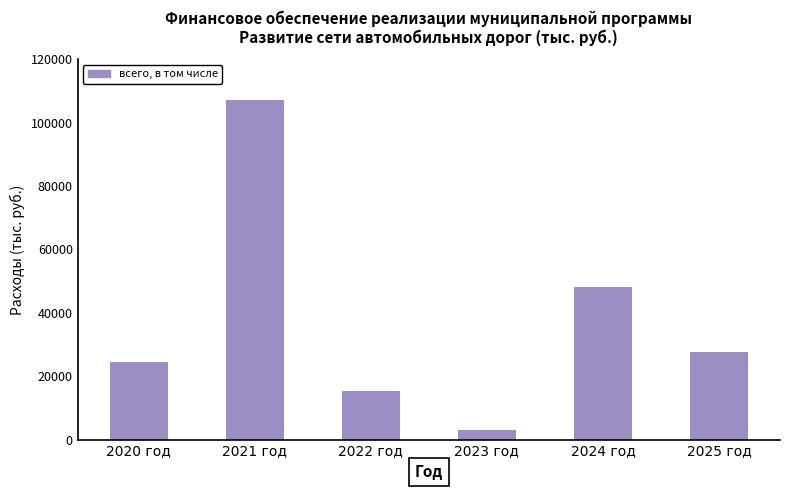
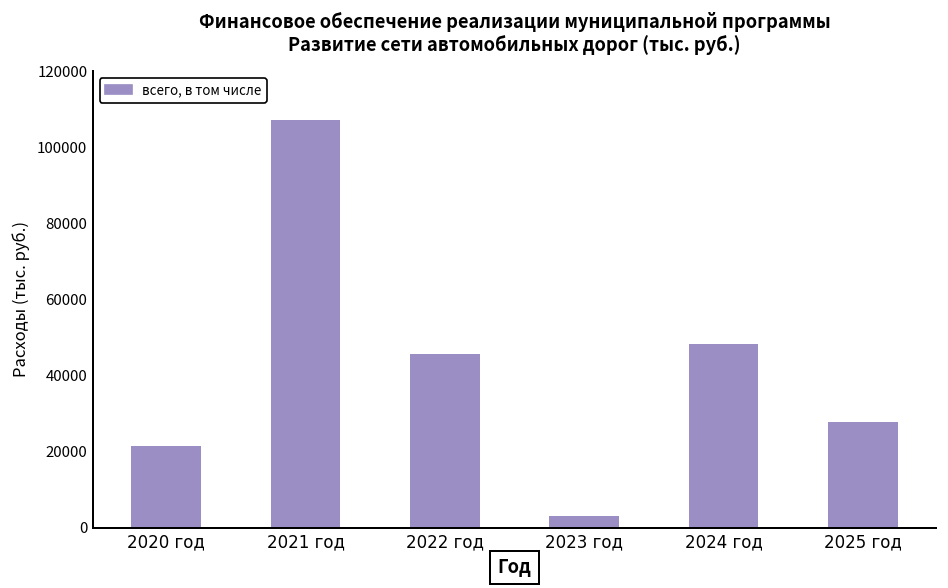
2020 год: 25000 -> 22000
2022 год: 15000 -> 46000
